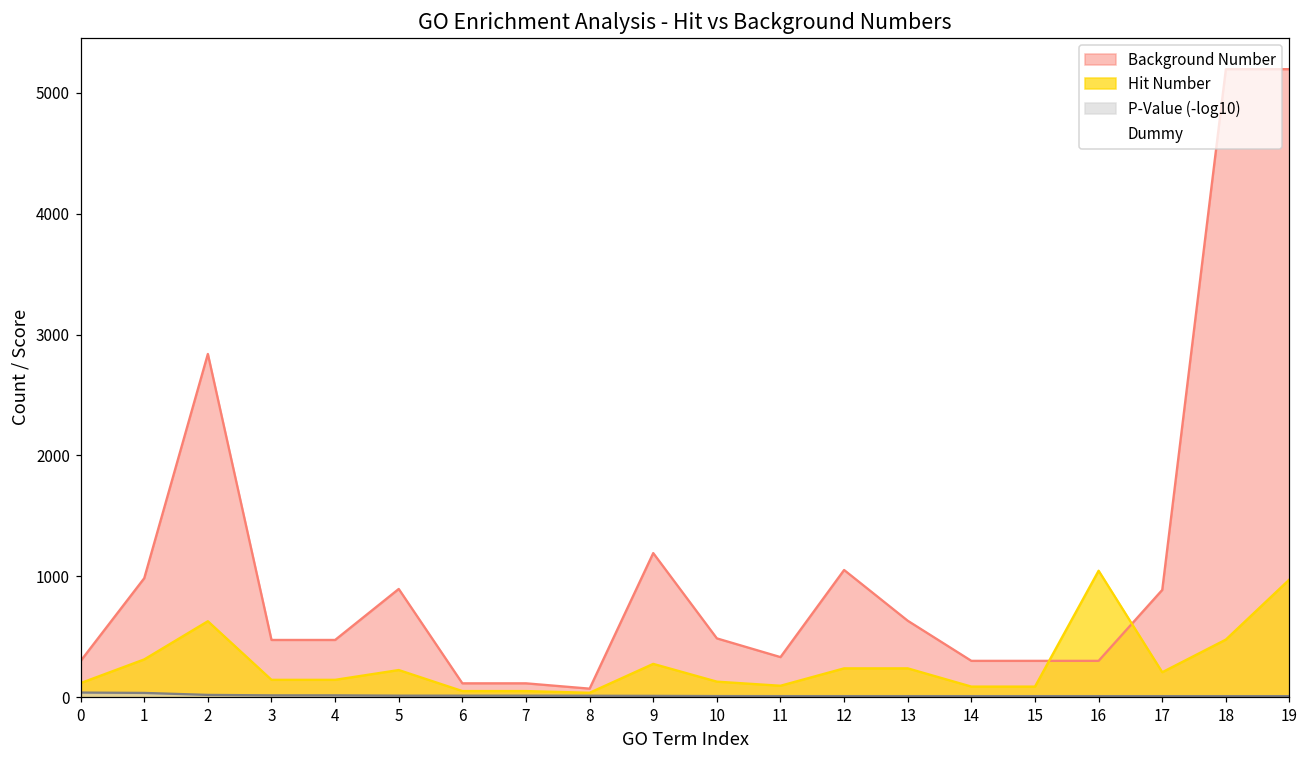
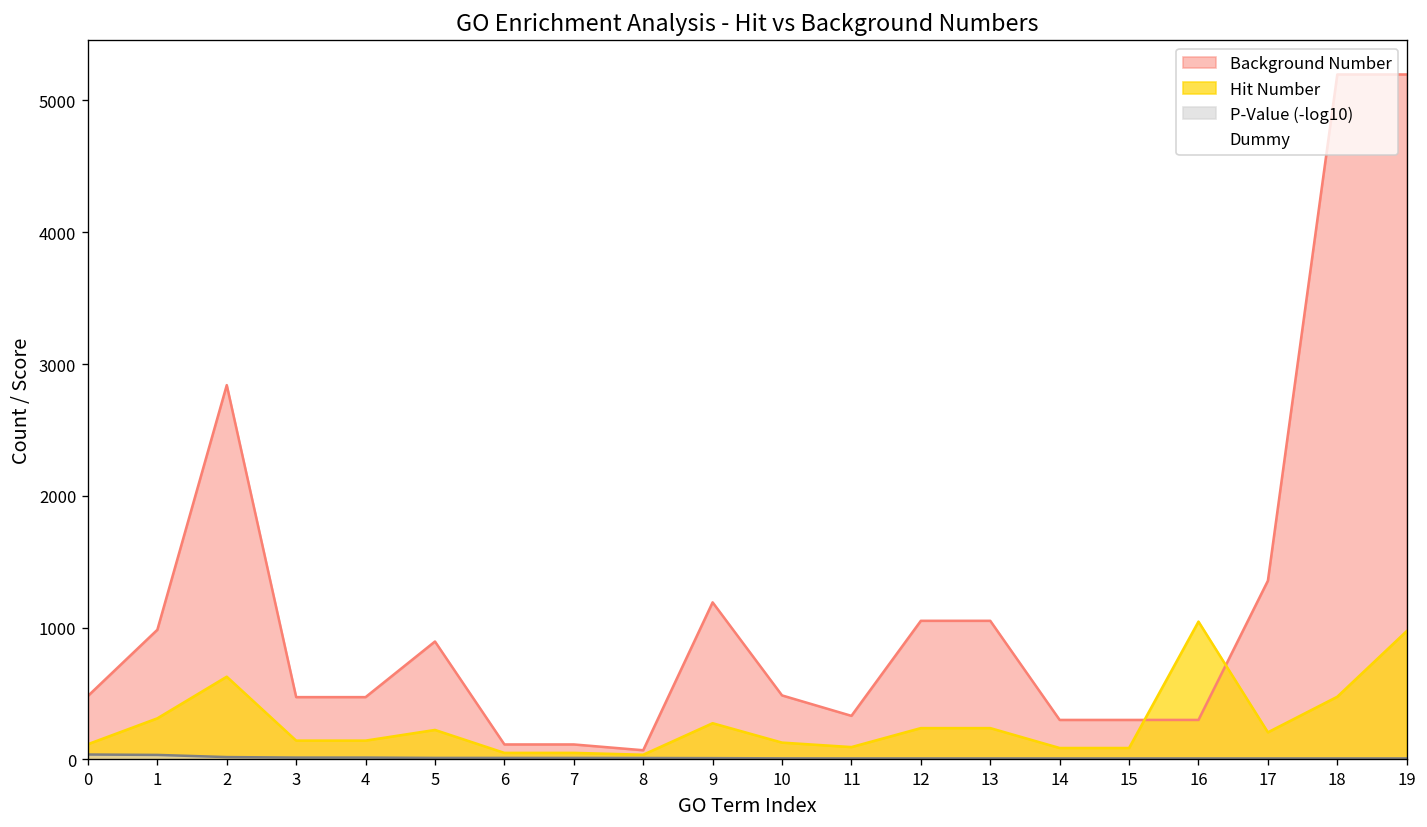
Background Number, 0: 300 -> 480
Background Number, 13: 630 -> 1050
Background Number, 17: 890 -> 1360
